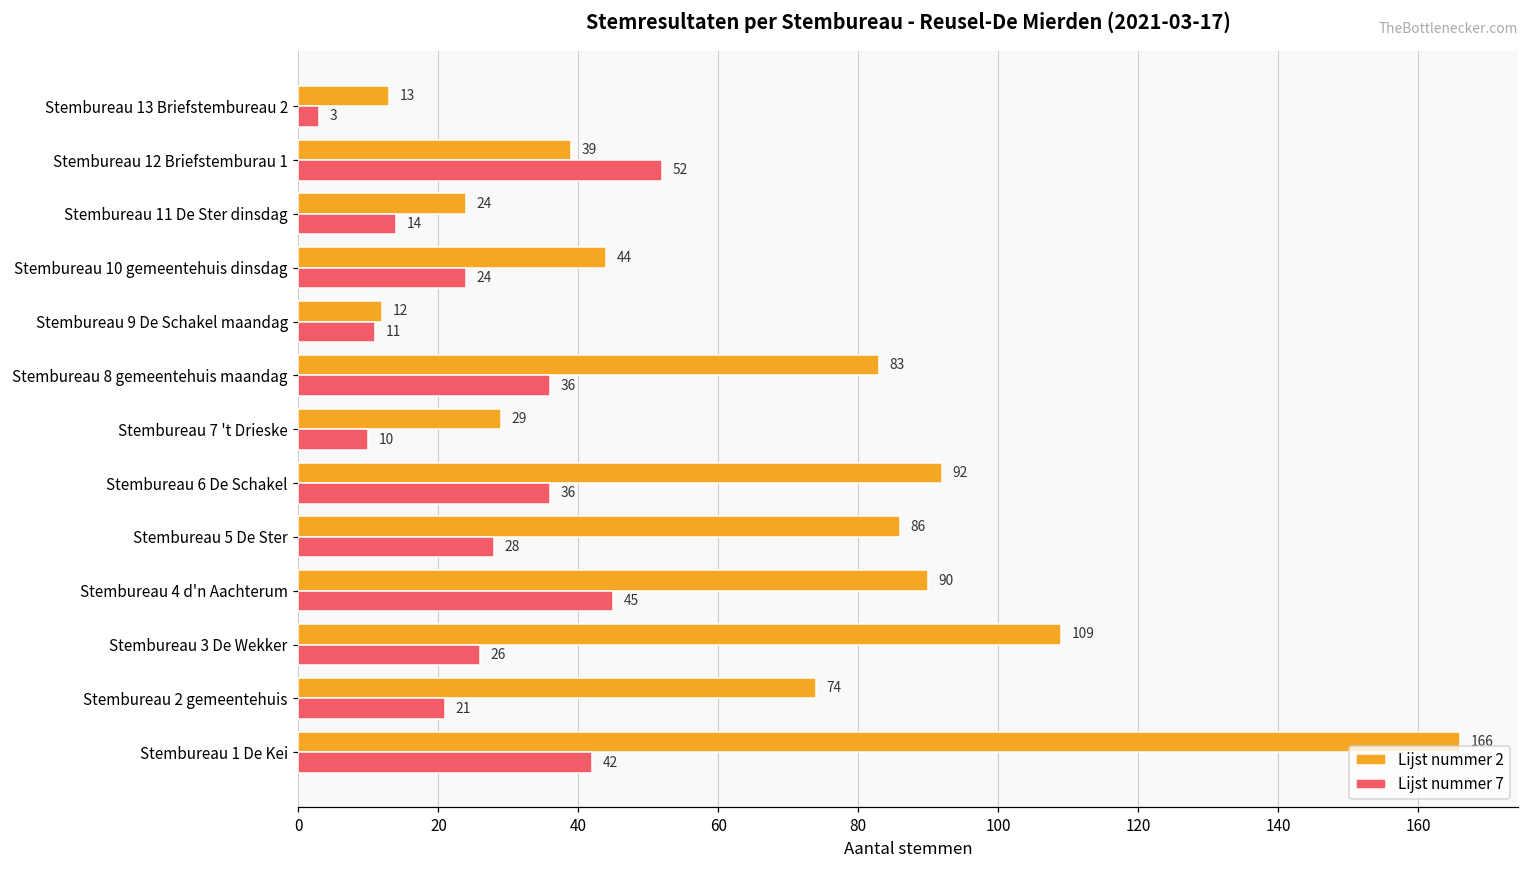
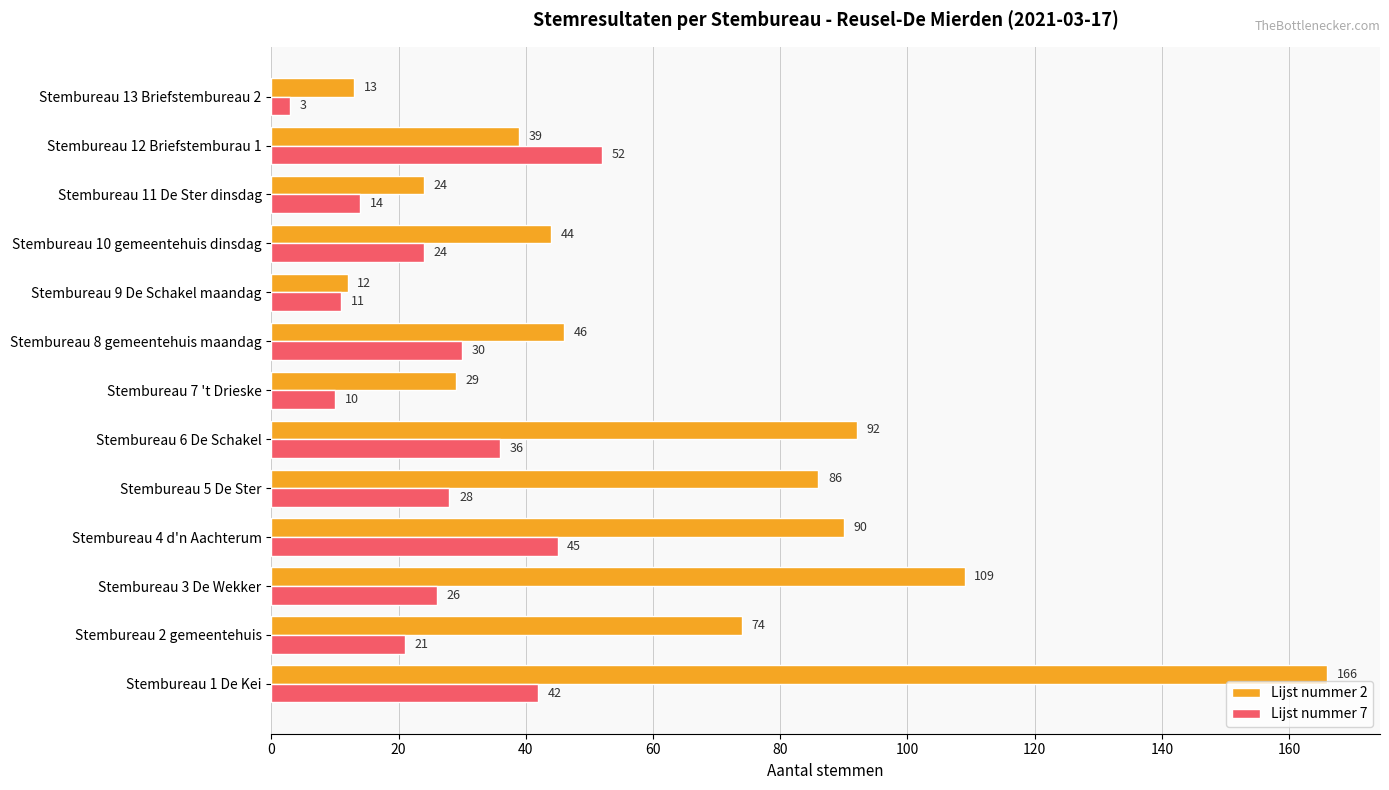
Lijst nummer 2, Stembureau 8 gemeentehuis maandag: 83 -> 46
Lijst nummer 7, Stembureau 8 gemeentehuis maandag: 36 -> 30
